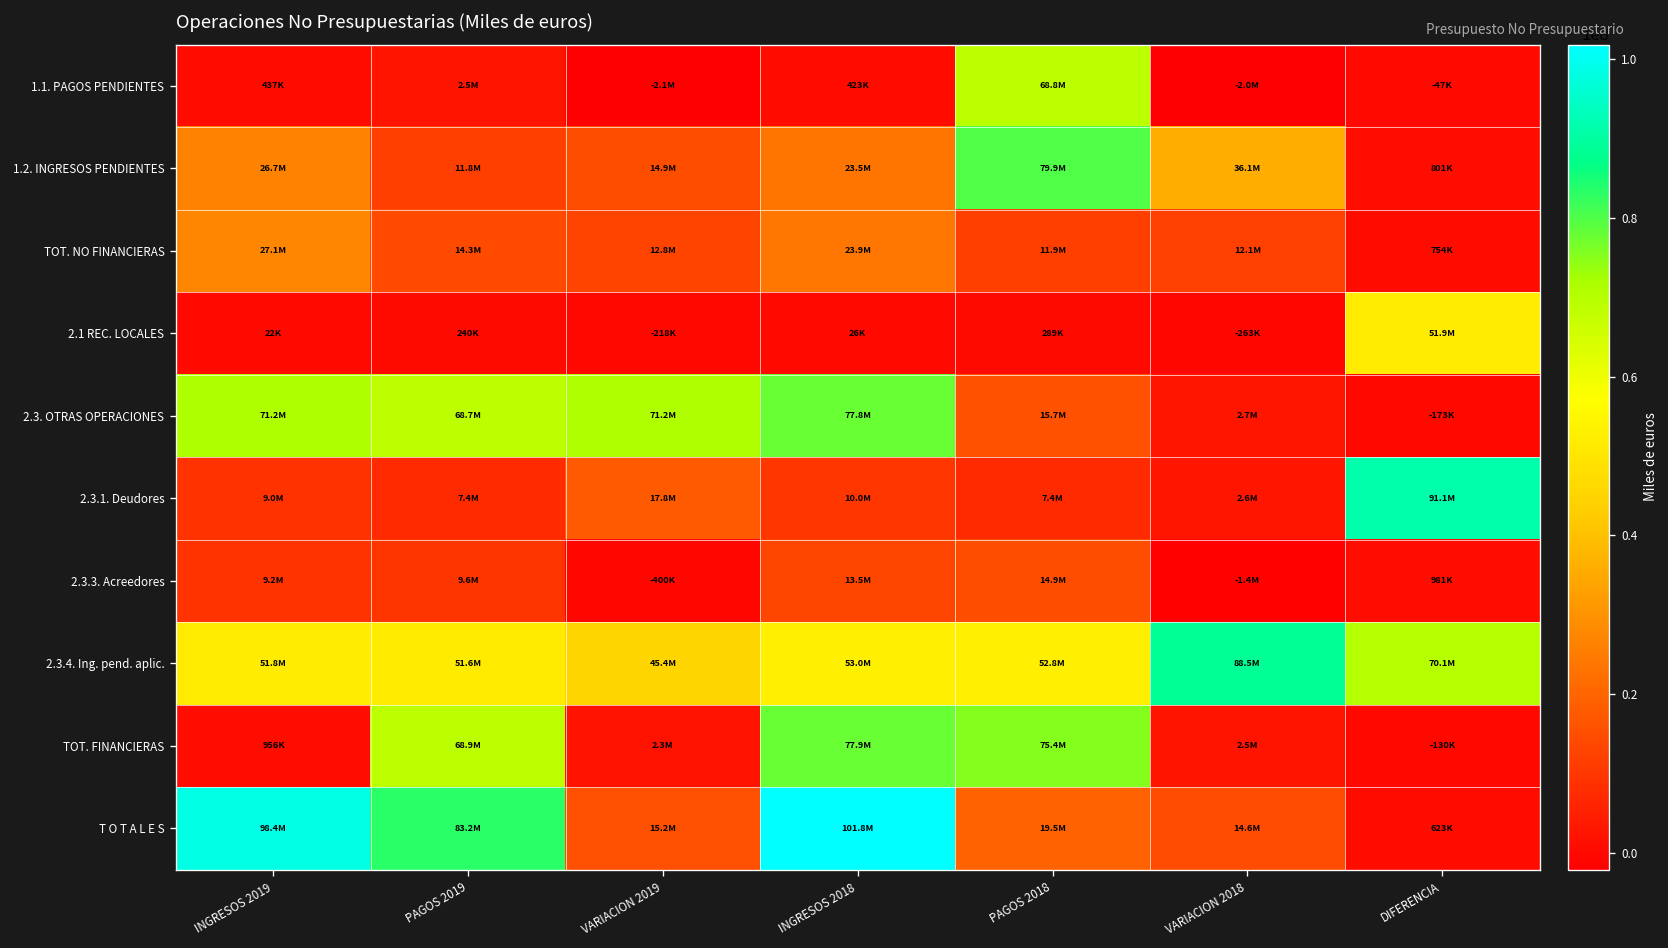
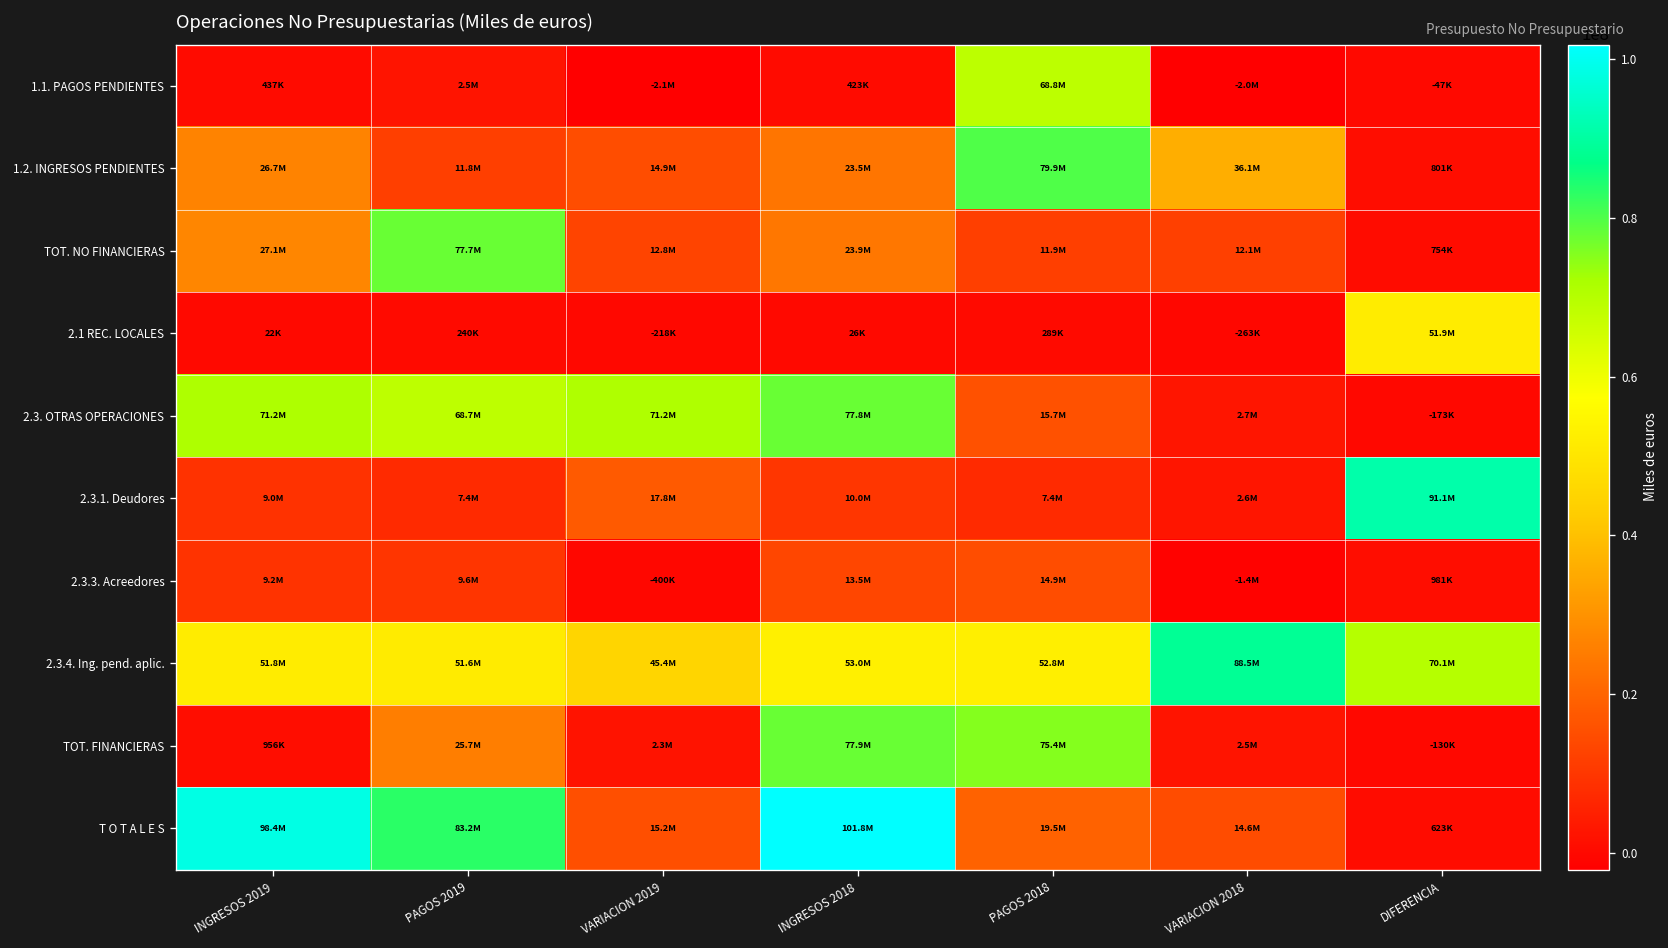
TOT. NO FINANCIERAS, PAGOS 2019: 14.3M -> 77.7M
TOT. FINANCIERAS, PAGOS 2019: 68.9M -> 25.7M
